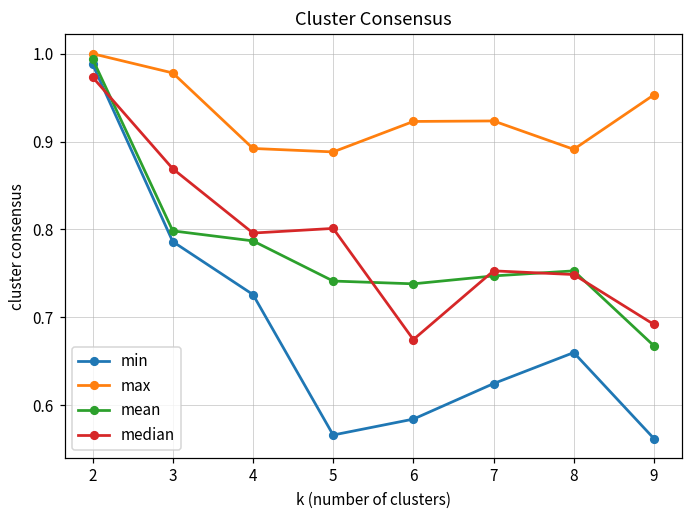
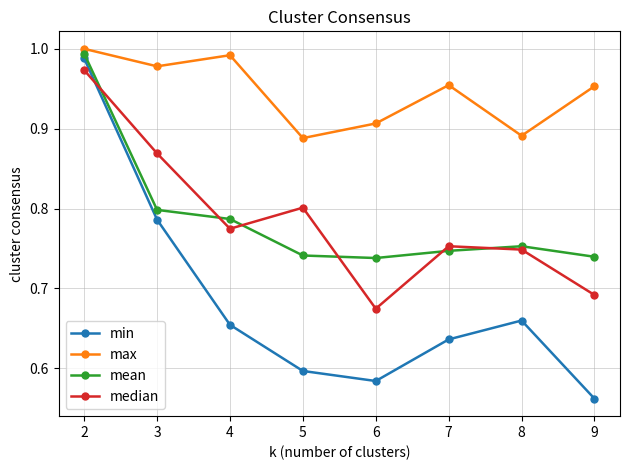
min, 4: 0.73 -> 0.65
max, 4: 0.89 -> 0.99
median, 4: 0.80 -> 0.77
min, 5: 0.57 -> 0.60
max, 6: 0.92 -> 0.91
min, 7: 0.62 -> 0.64
max, 7: 0.92 -> 0.95
mean, 9: 0.67 -> 0.74
